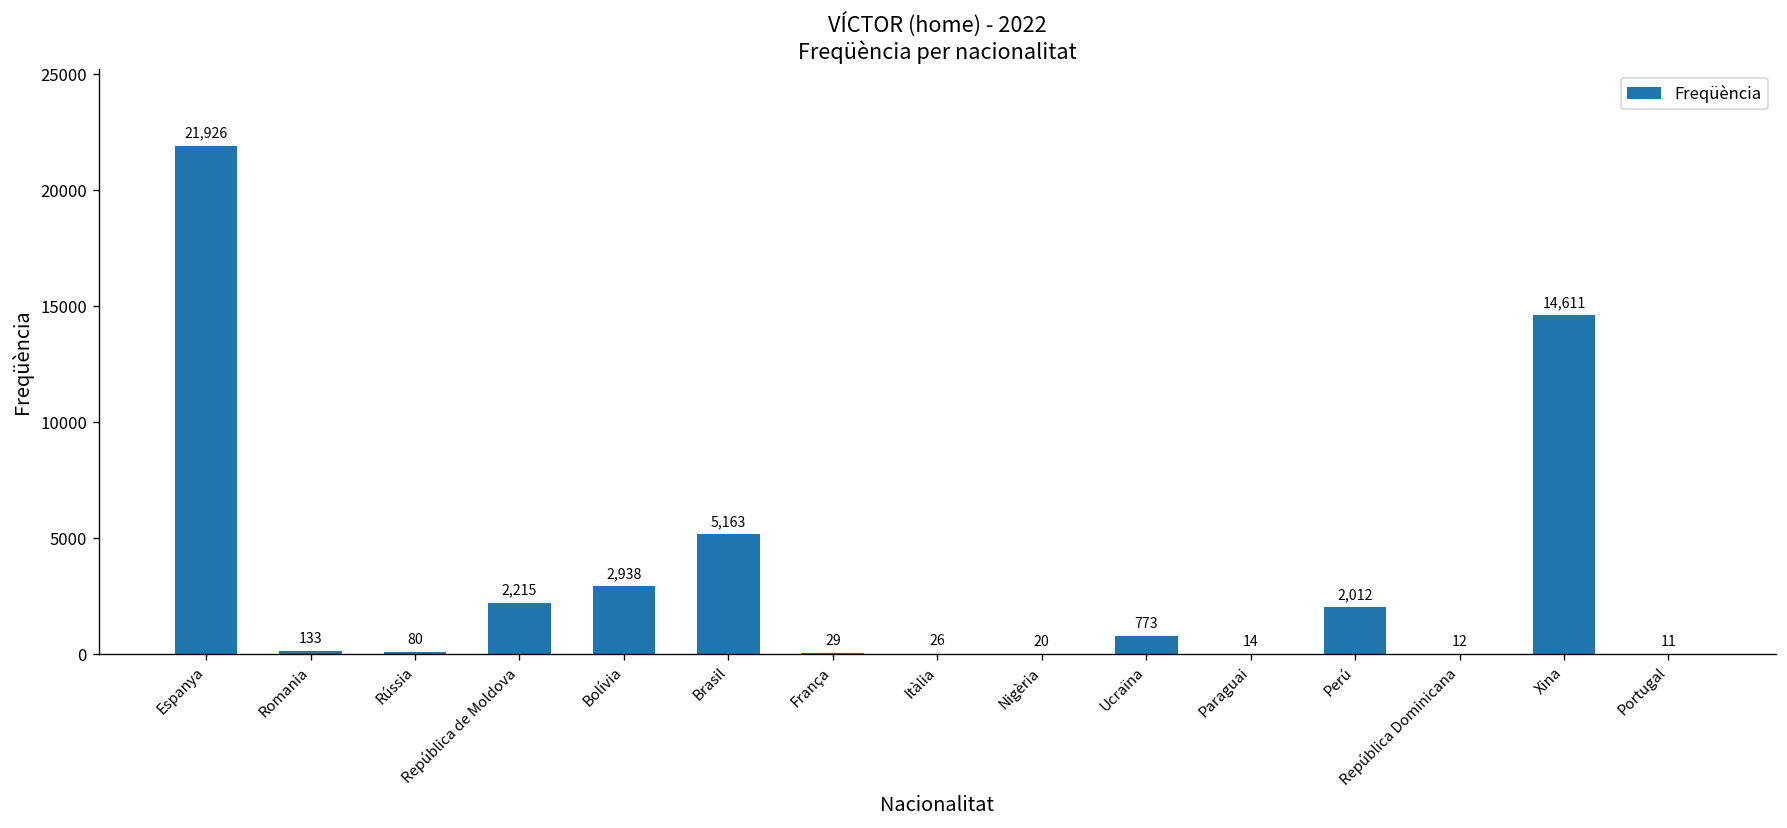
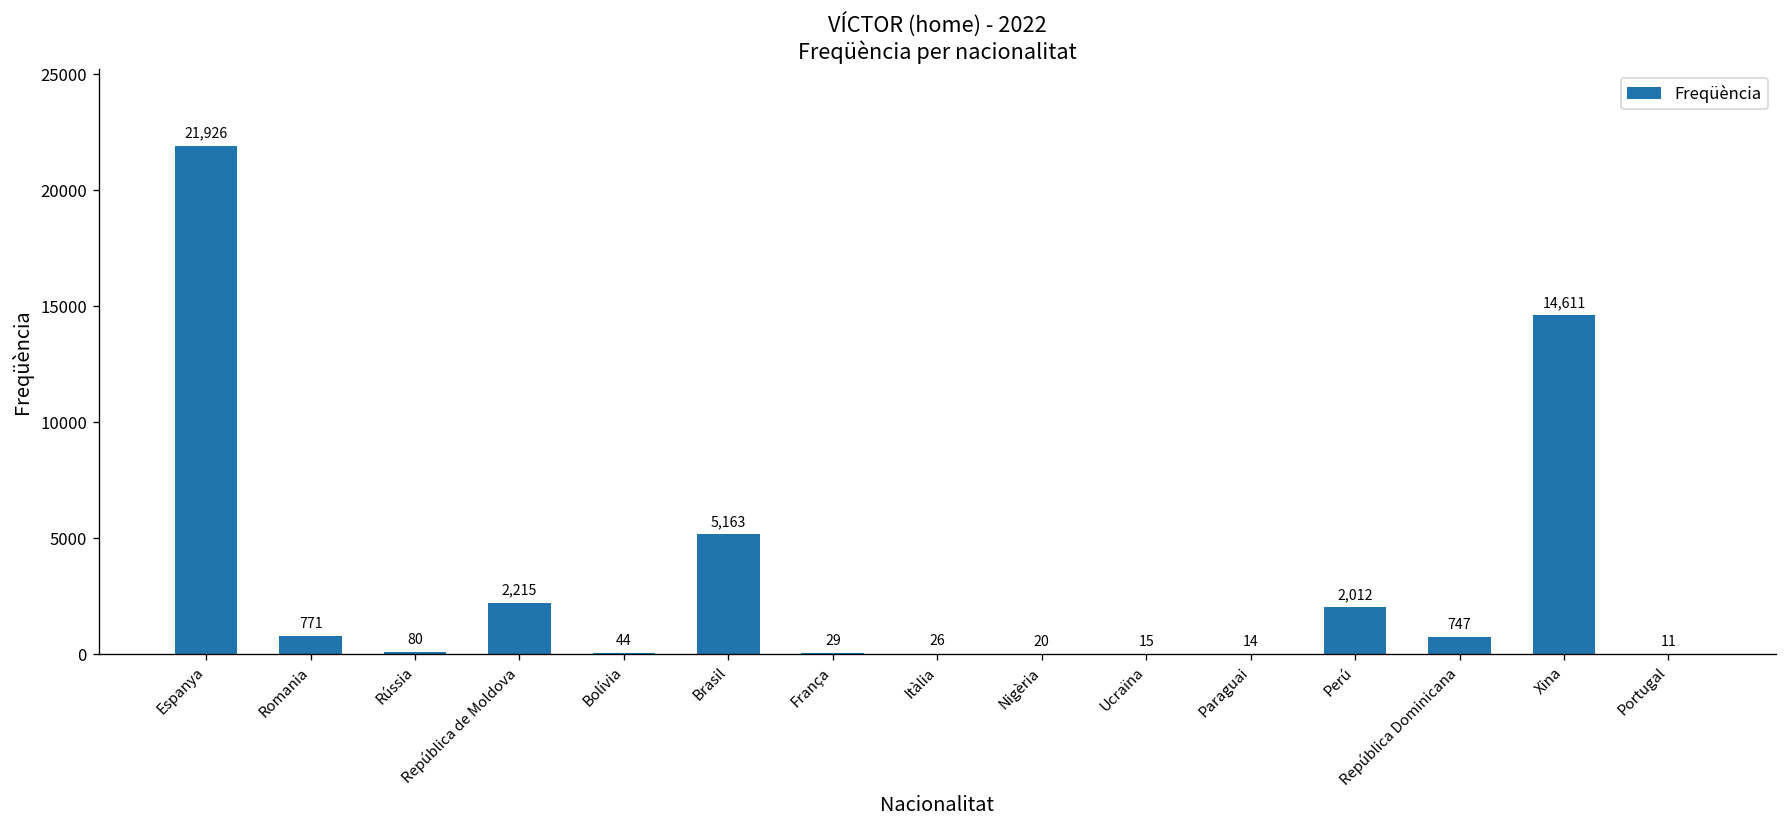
Romania: 133 -> 771
Bolívia: 2,938 -> 44
Ucraïna: 773 -> 15
República Dominicana: 12 -> 747
